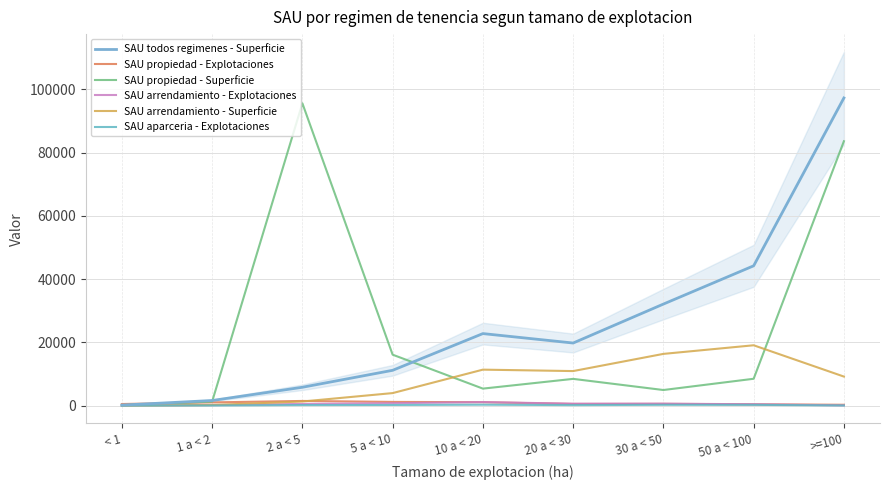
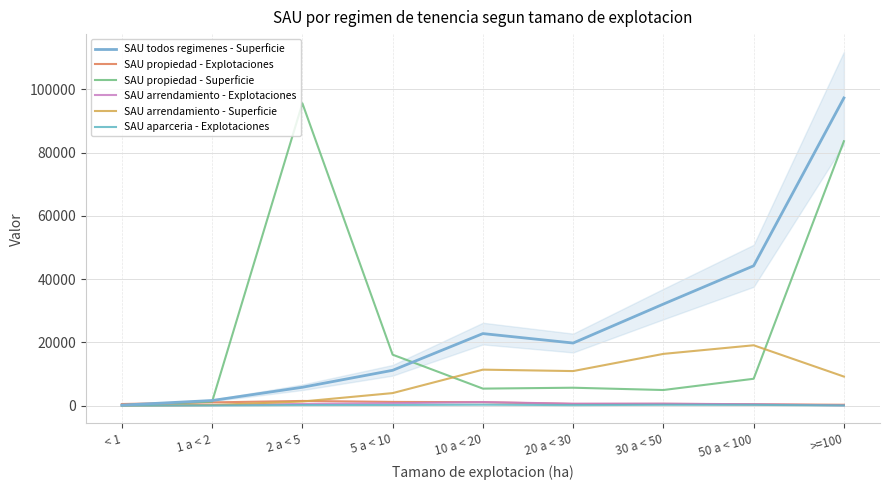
SAU propiedad - Superficie, 20 a < 30: 8000 -> 6000
